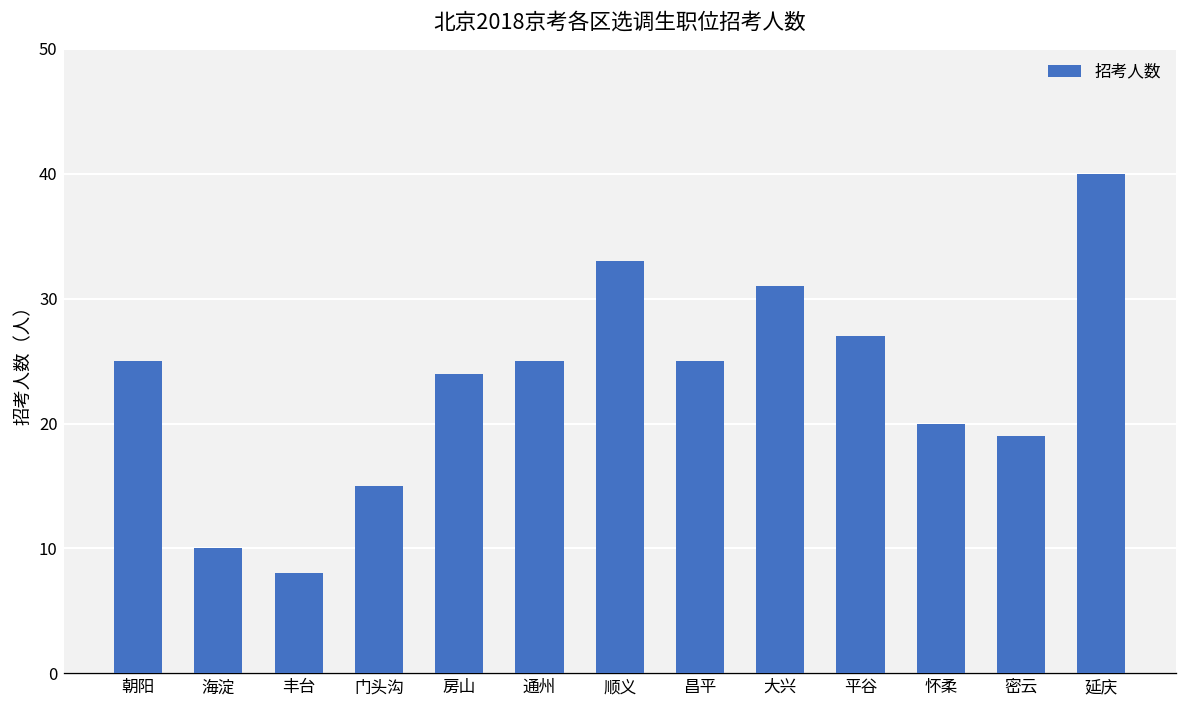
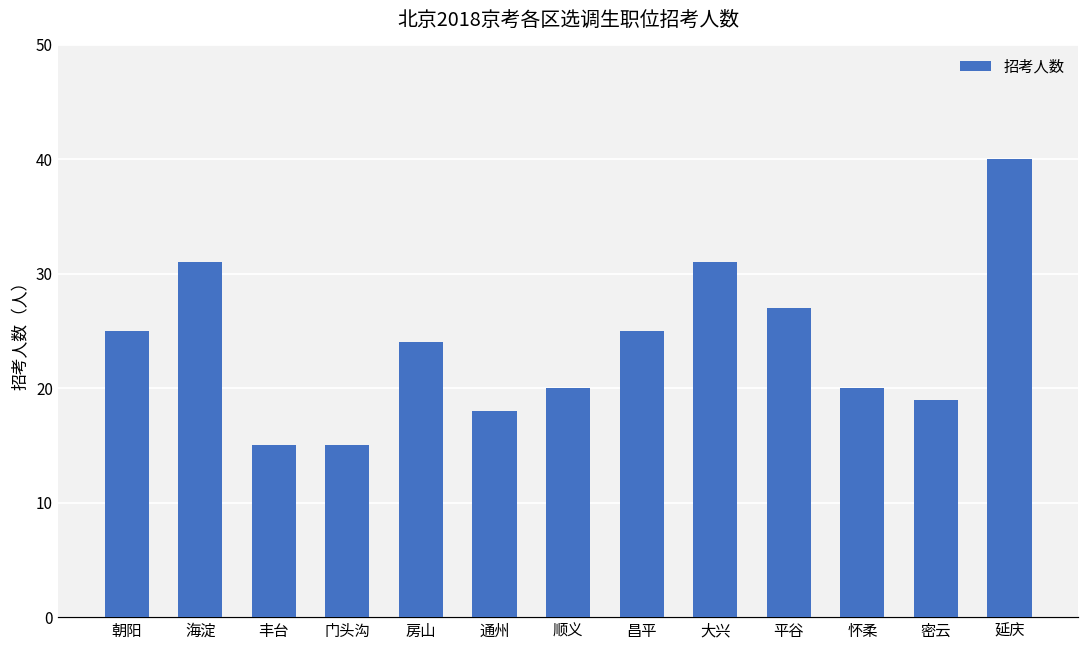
海淀: 10 -> 31
丰台: 8 -> 15
通州: 25 -> 18
顺义: 33 -> 20
